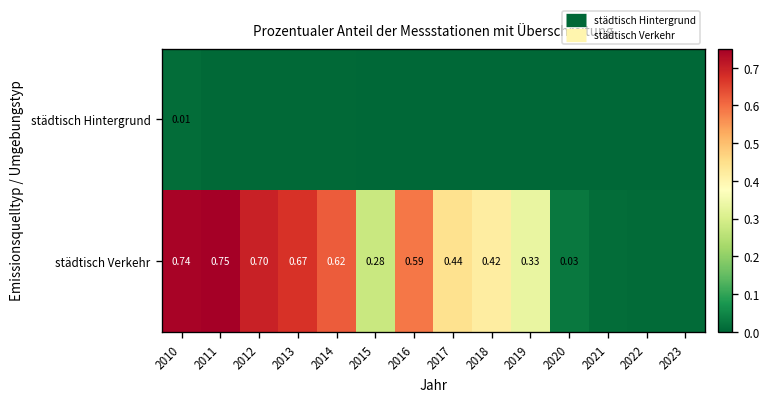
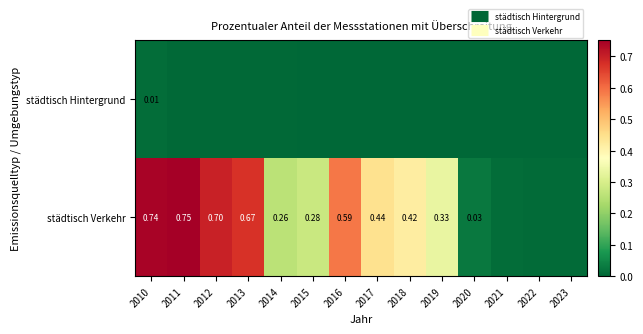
städtisch Verkehr, 2014: 0.62 -> 0.26
